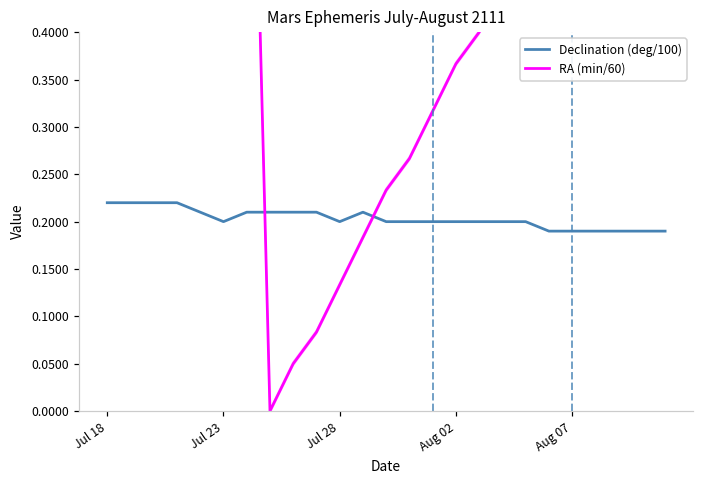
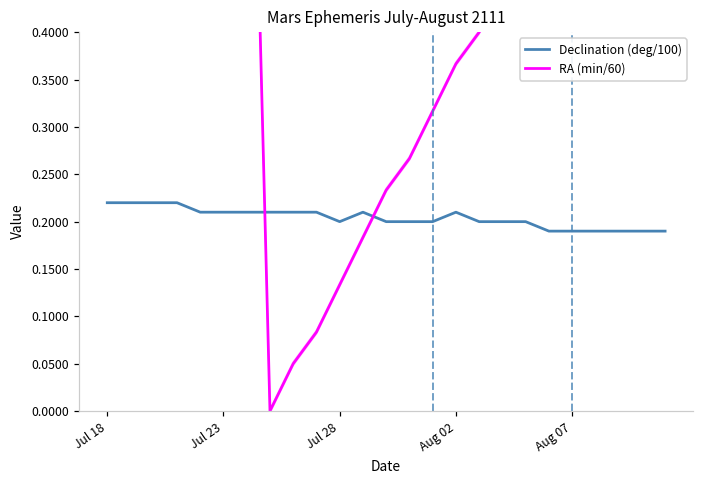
Declination (deg/100), Jul 23: 0.20 -> 0.21
Declination (deg/100), Aug 02: 0.20 -> 0.21
